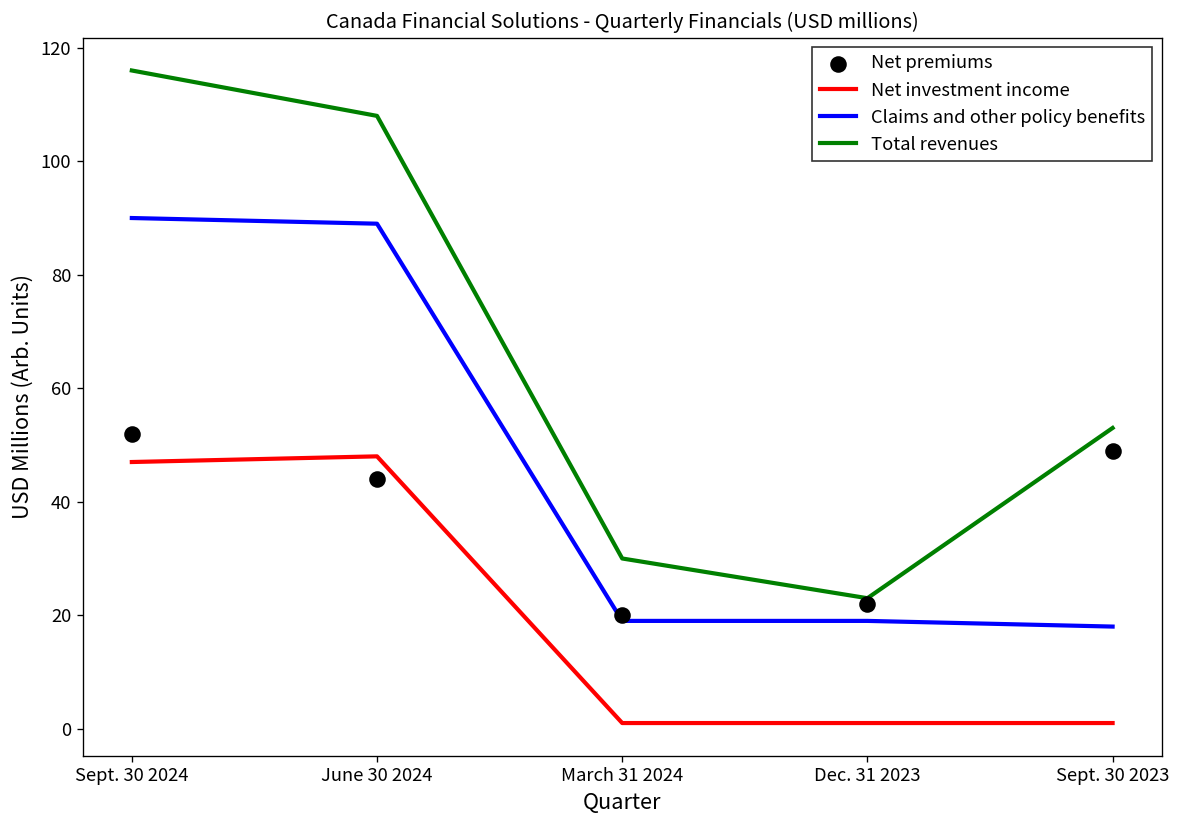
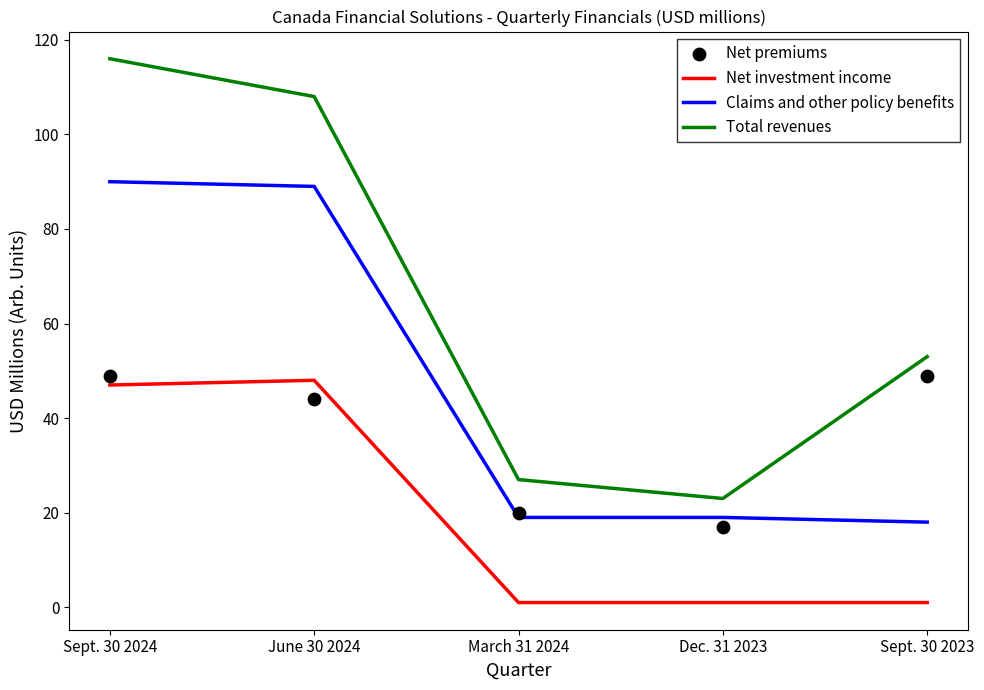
Net premiums, Sept. 30 2024: 52 -> 49
Total revenues, March 31 2024: 30 -> 27
Net premiums, Dec. 31 2023: 22 -> 17
